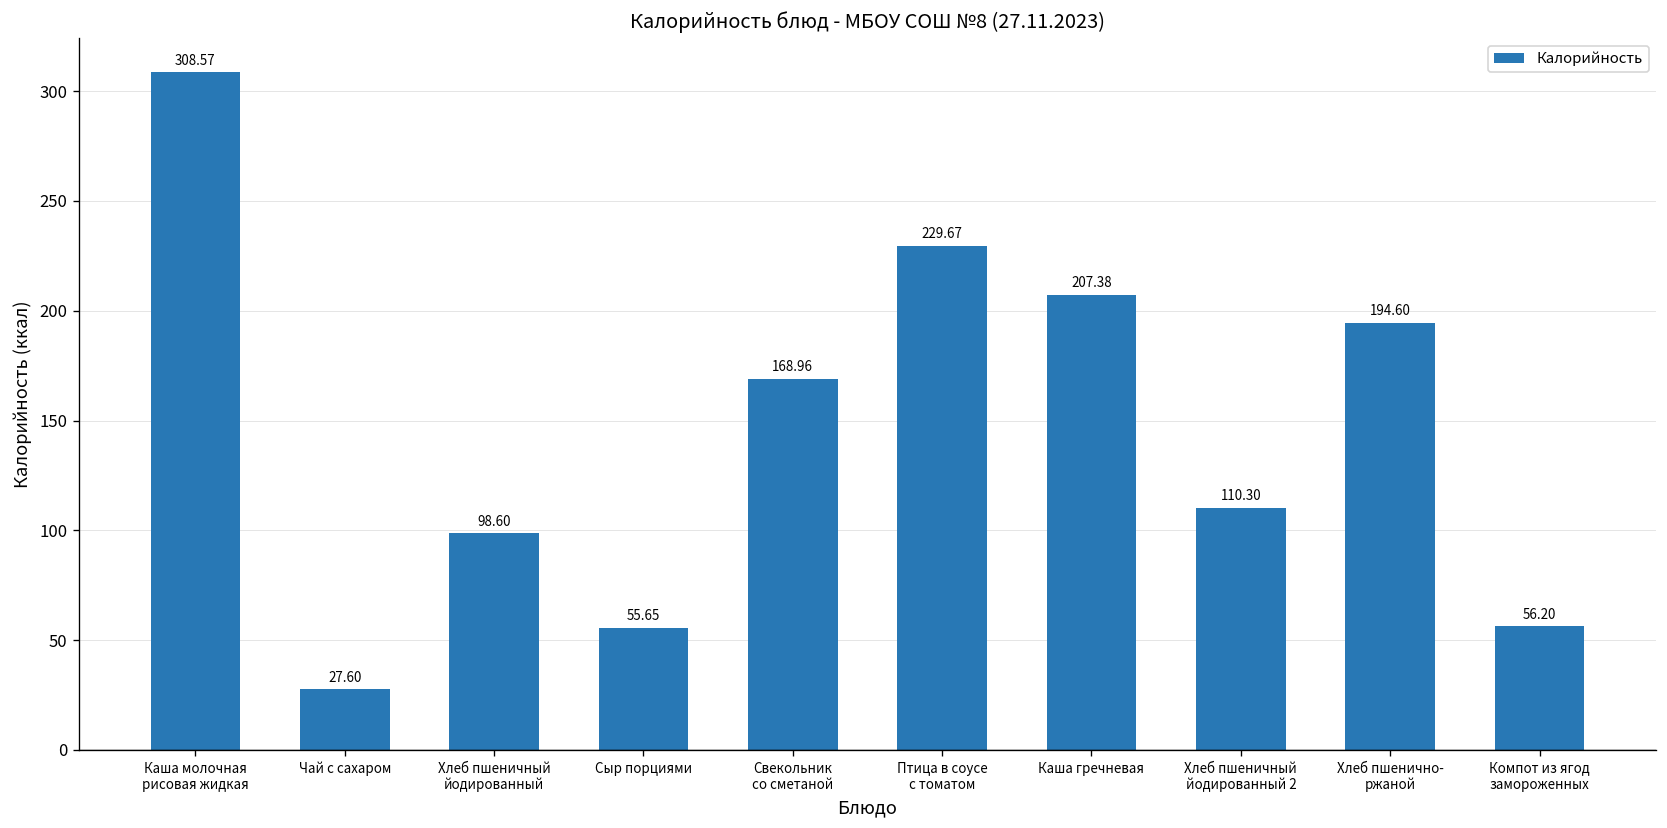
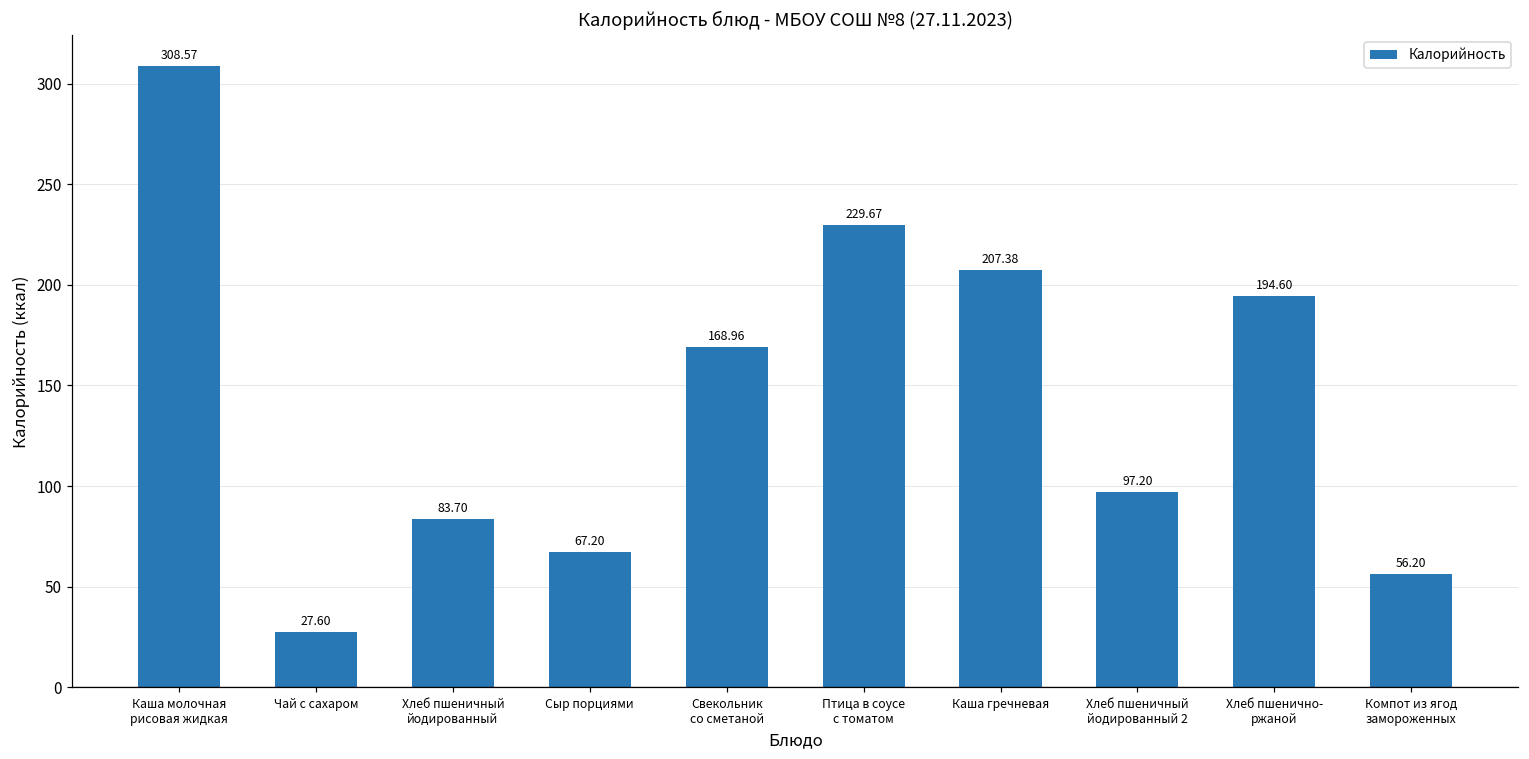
Хлеб пшеничный йодированный: 98.60 -> 83.70
Сыр порциями: 55.65 -> 67.20
Хлеб пшеничный йодированный 2: 110.30 -> 97.20
